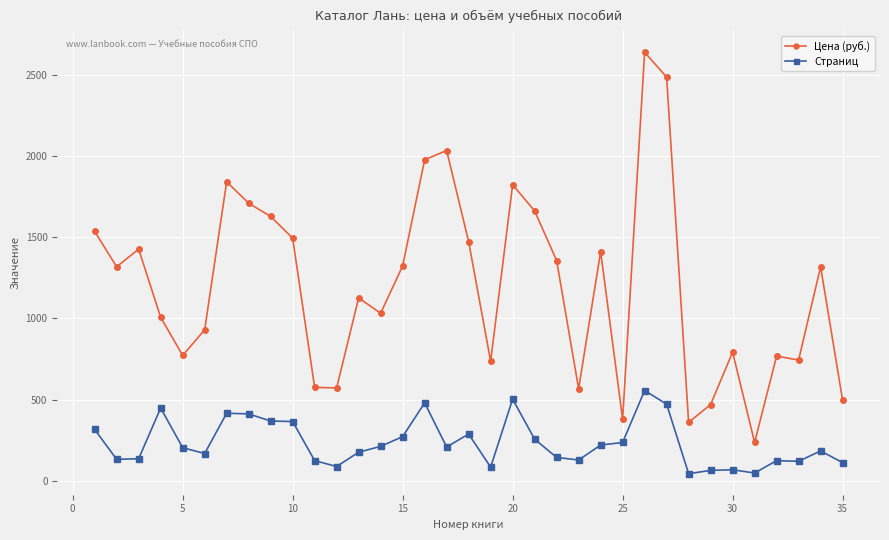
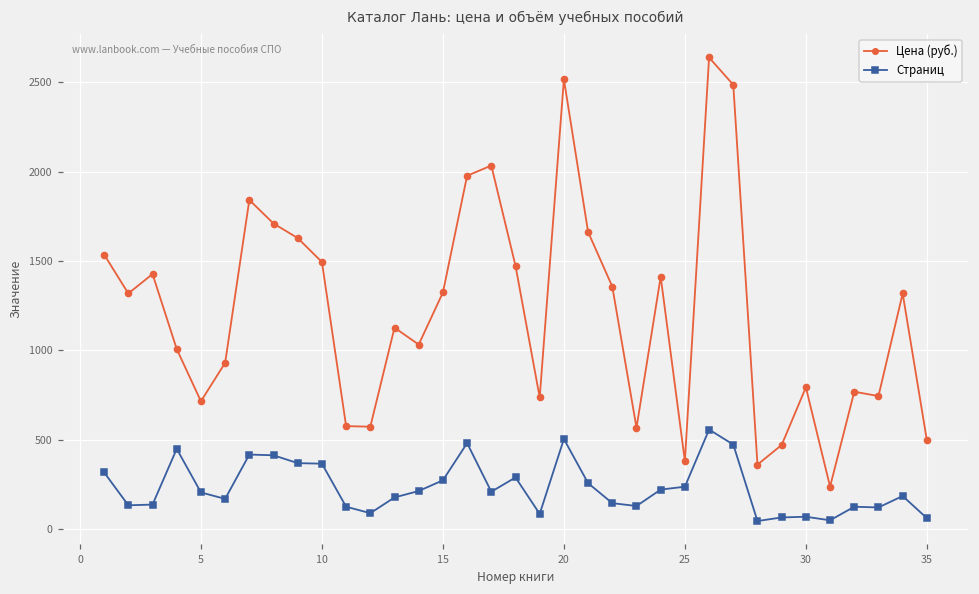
Цена (руб.), 5: 770 -> 710
Цена (руб.), 20: 1820 -> 2520
Страниц, 35: 110 -> 60
